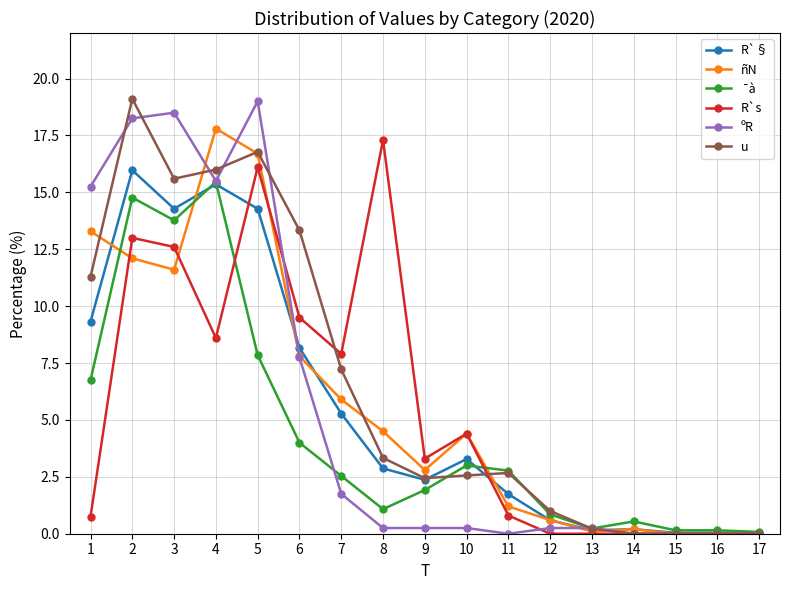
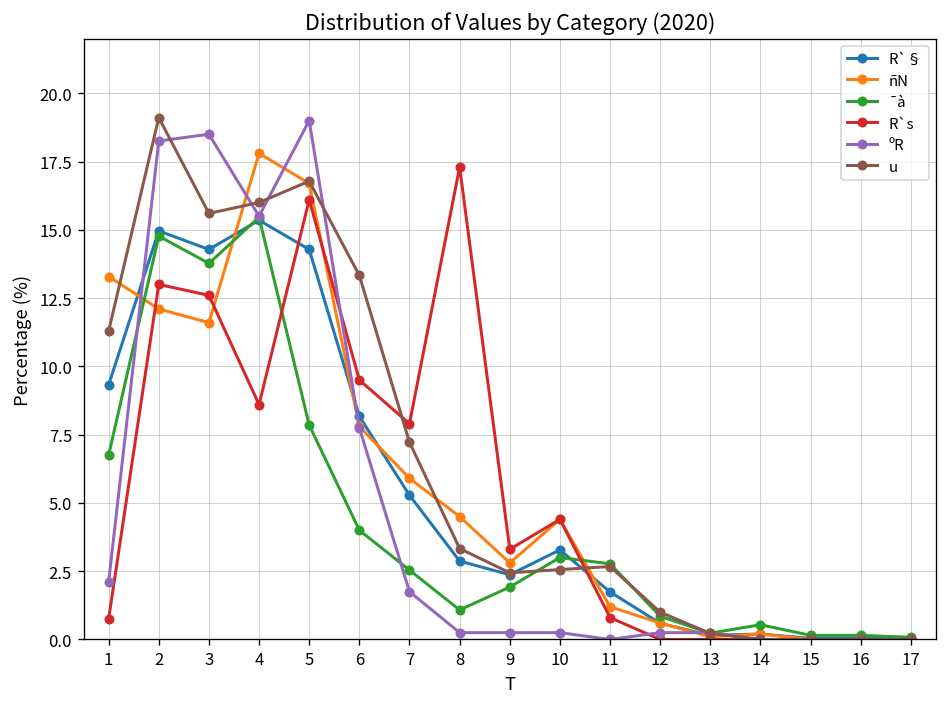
ºR, 1: 15.3 -> 2.1
R`§, 2: 16.0 -> 15.0
